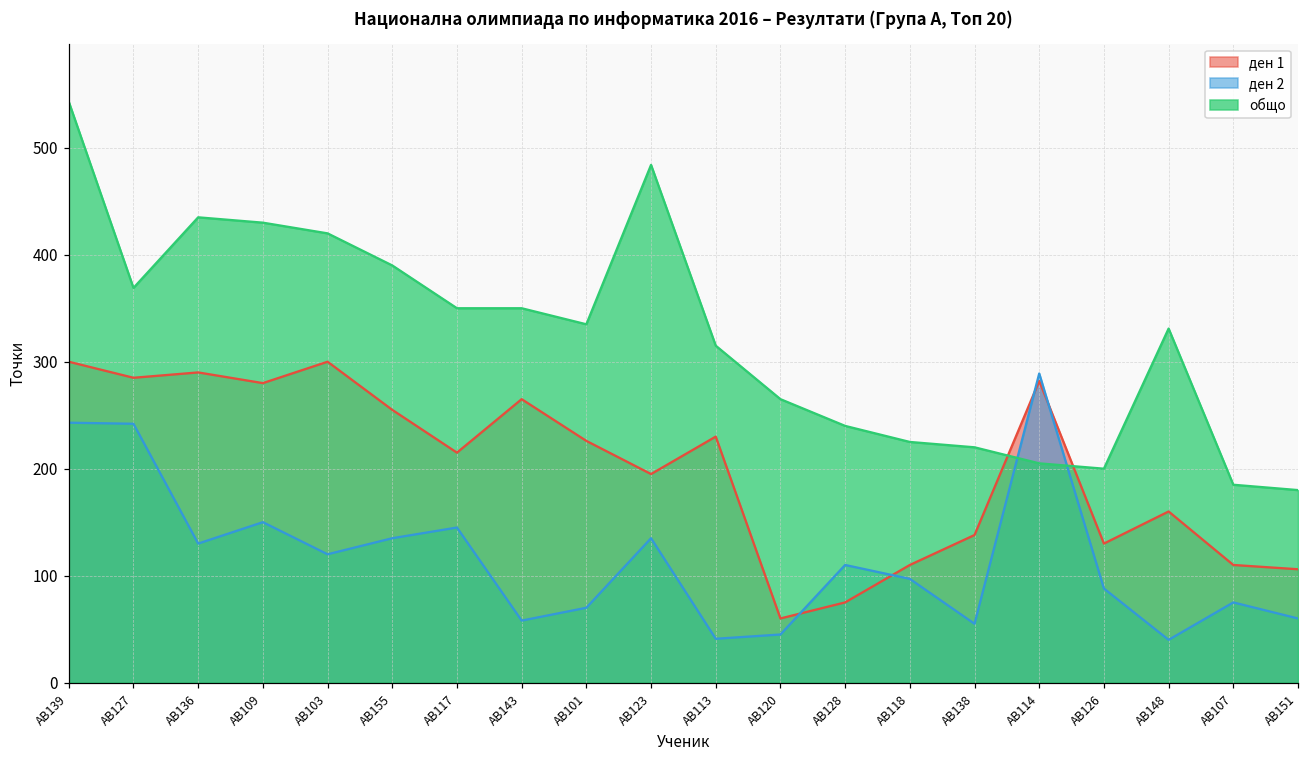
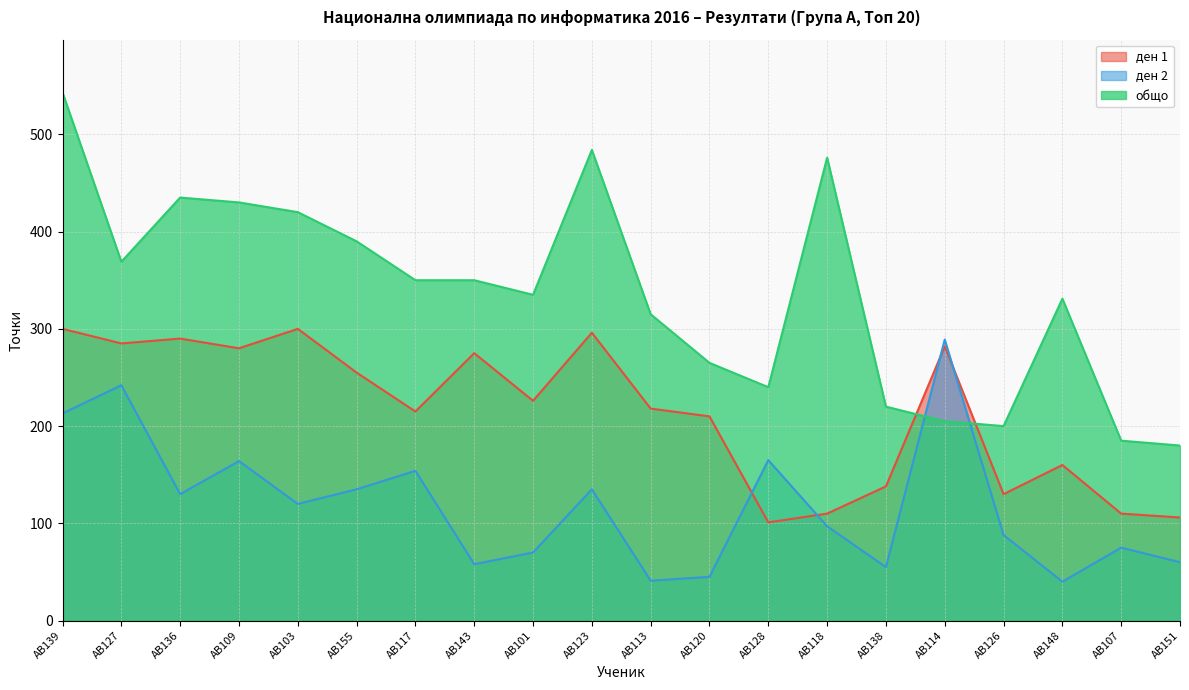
ден 2, AB139: 240 -> 210
ден 2, AB109: 150 -> 160
ден 2, AB117: 145 -> 154
ден 1, AB143: 270 -> 280
ден 1, AB123: 200 -> 300
ден 1, AB113: 230 -> 220
ден 1, AB120: 60 -> 210
ден 1, AB128: 80 -> 100
ден 2, AB128: 110 -> 170
общо, AB118: 230 -> 480
